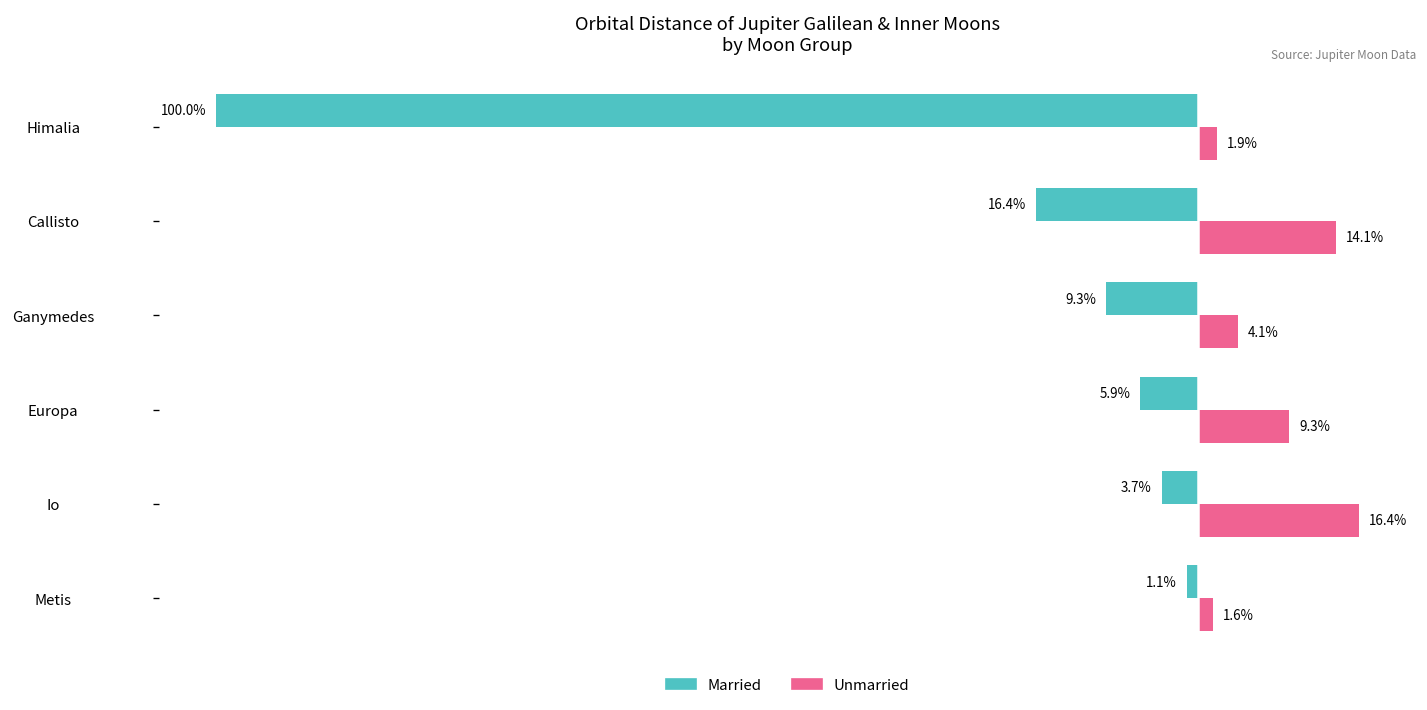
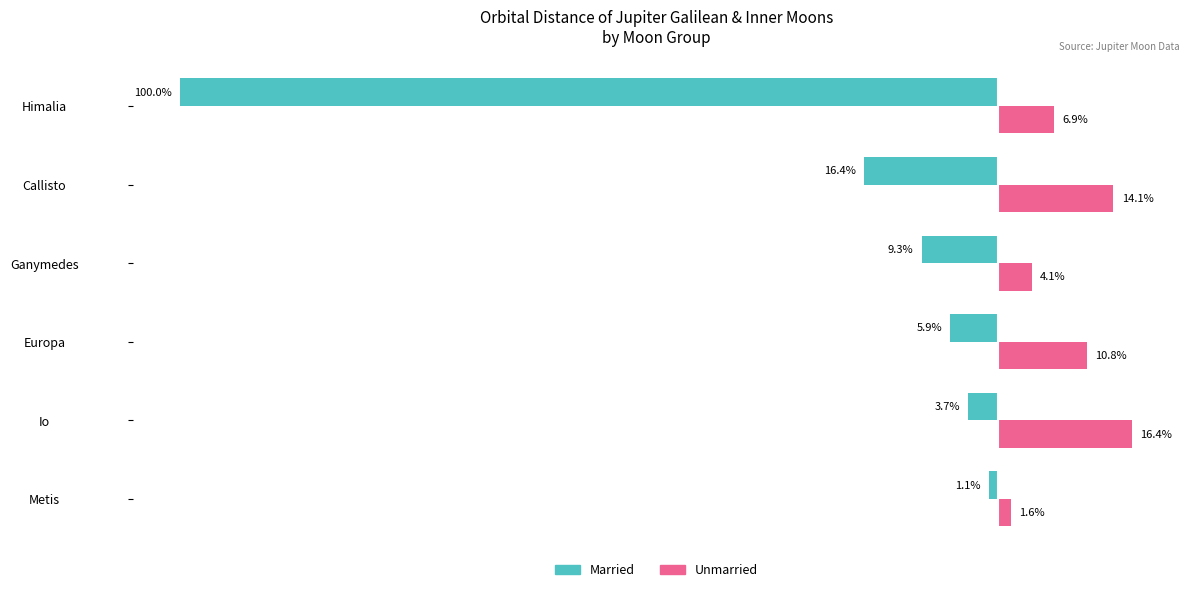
Unmarried, Himalia: 1.9% -> 6.9%
Unmarried, Europa: 9.3% -> 10.8%
